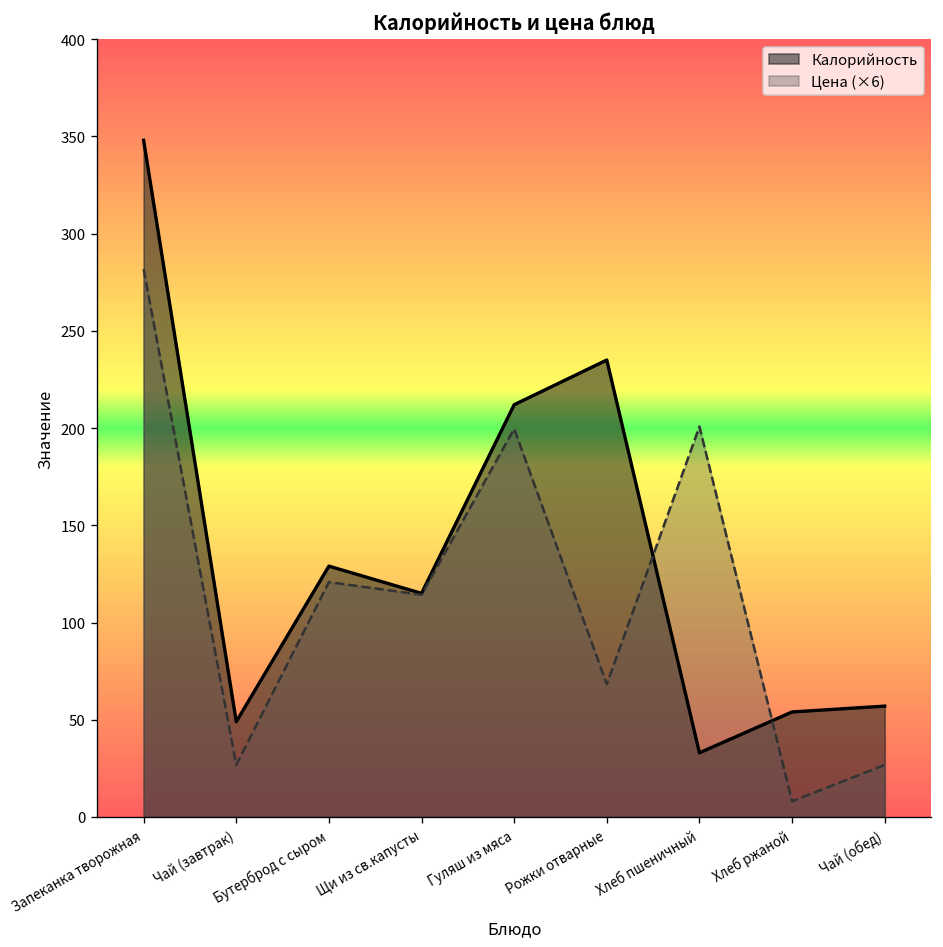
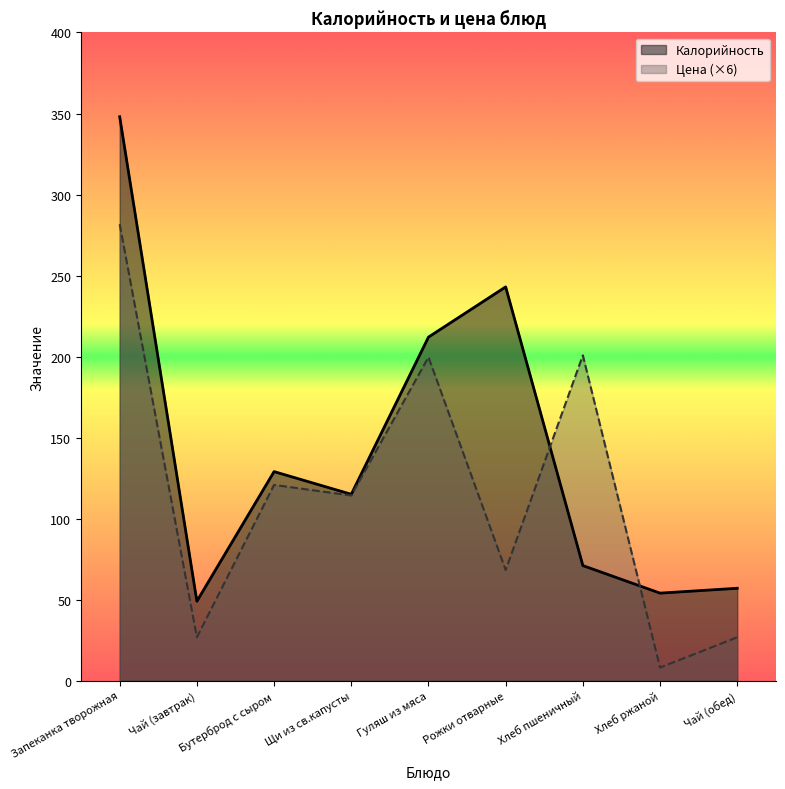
Калорийность, Рожки отварные: 235 -> 243
Калорийность, Хлеб пшеничный: 33 -> 71
